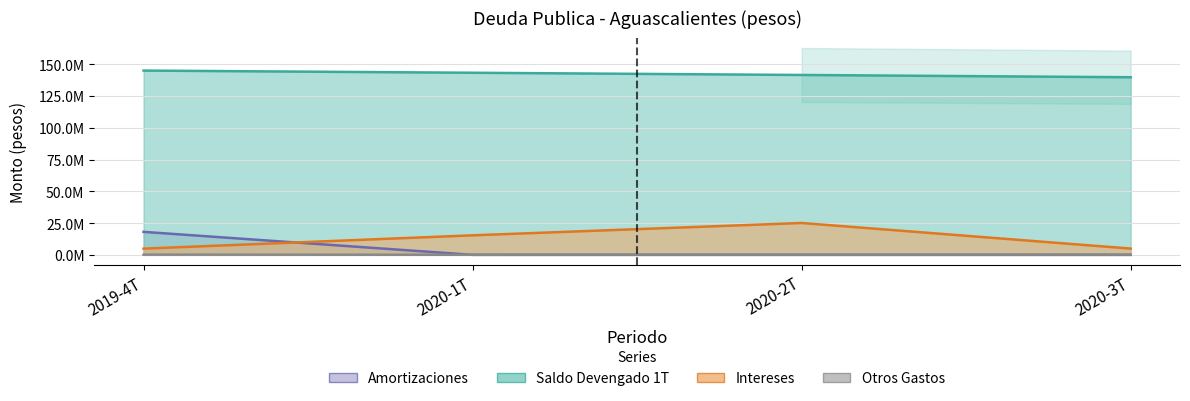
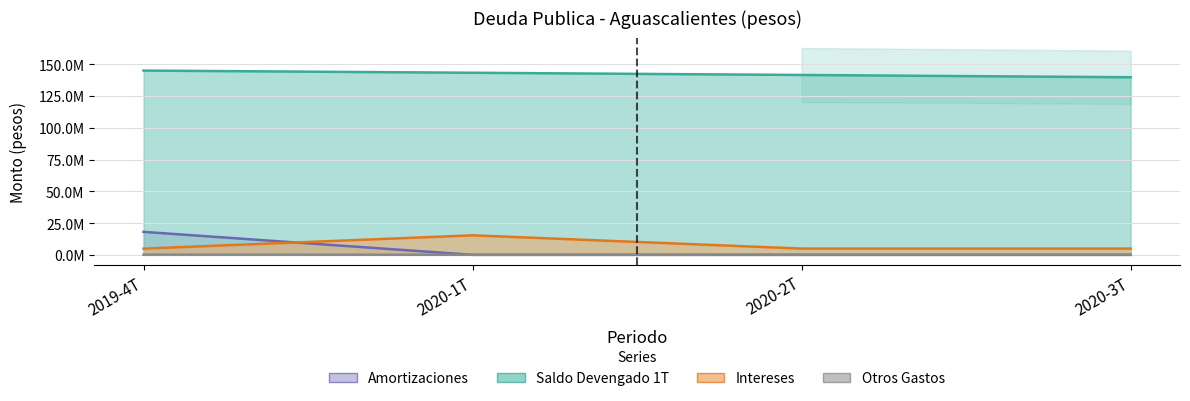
Intereses, 2020-2T: 25000000 -> 5000000
